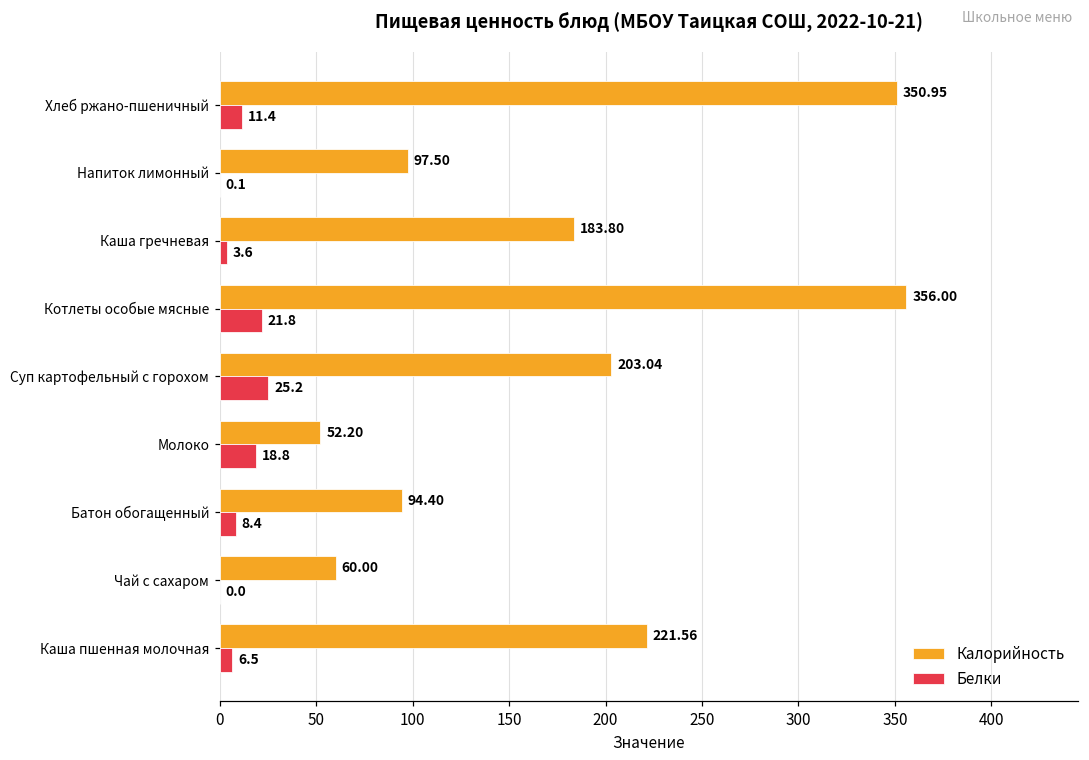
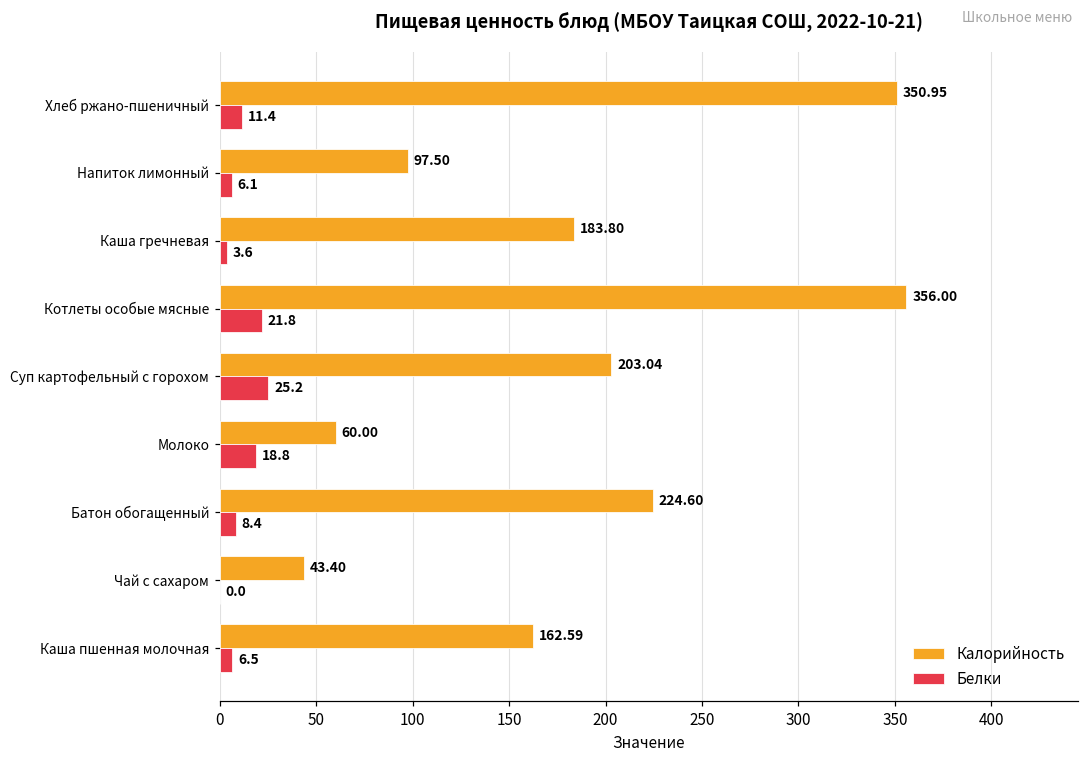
Белки, Напиток лимонный: 0.1 -> 6.1
Калорийность, Молоко: 52.20 -> 60.00
Калорийность, Батон обогащенный: 94.40 -> 224.60
Калорийность, Чай с сахаром: 60.00 -> 43.40
Калорийность, Каша пшенная молочная: 221.56 -> 162.59
